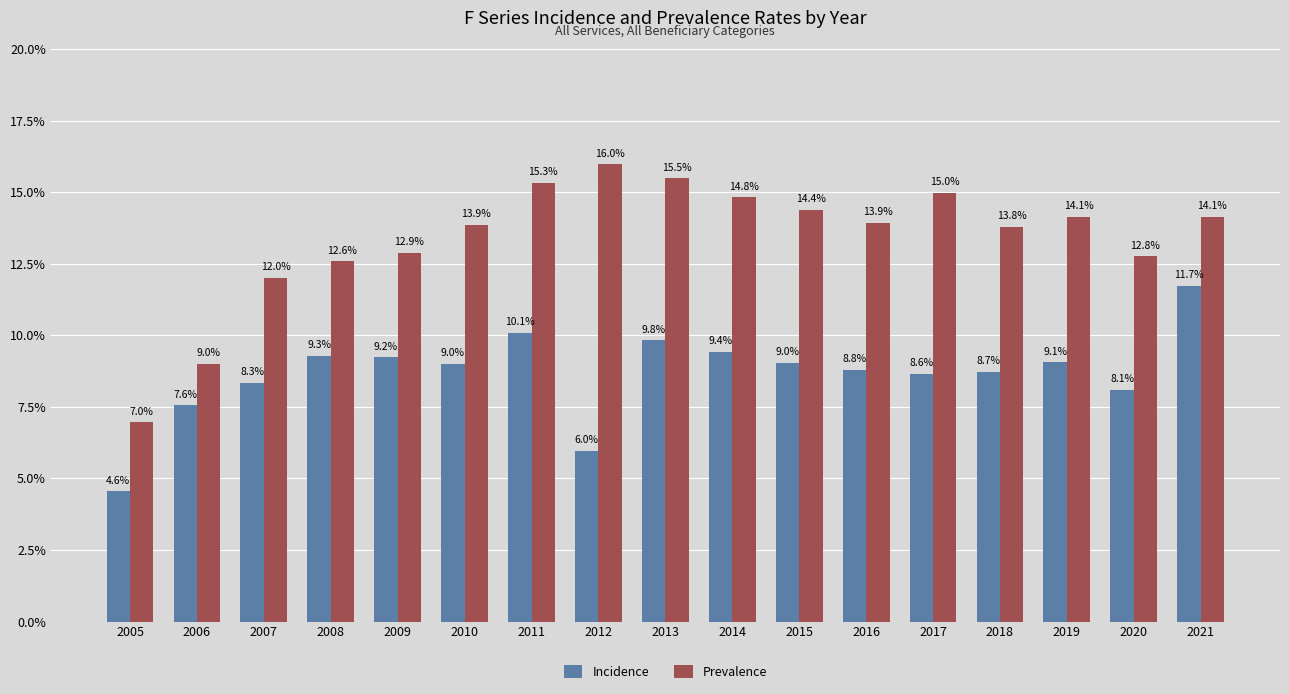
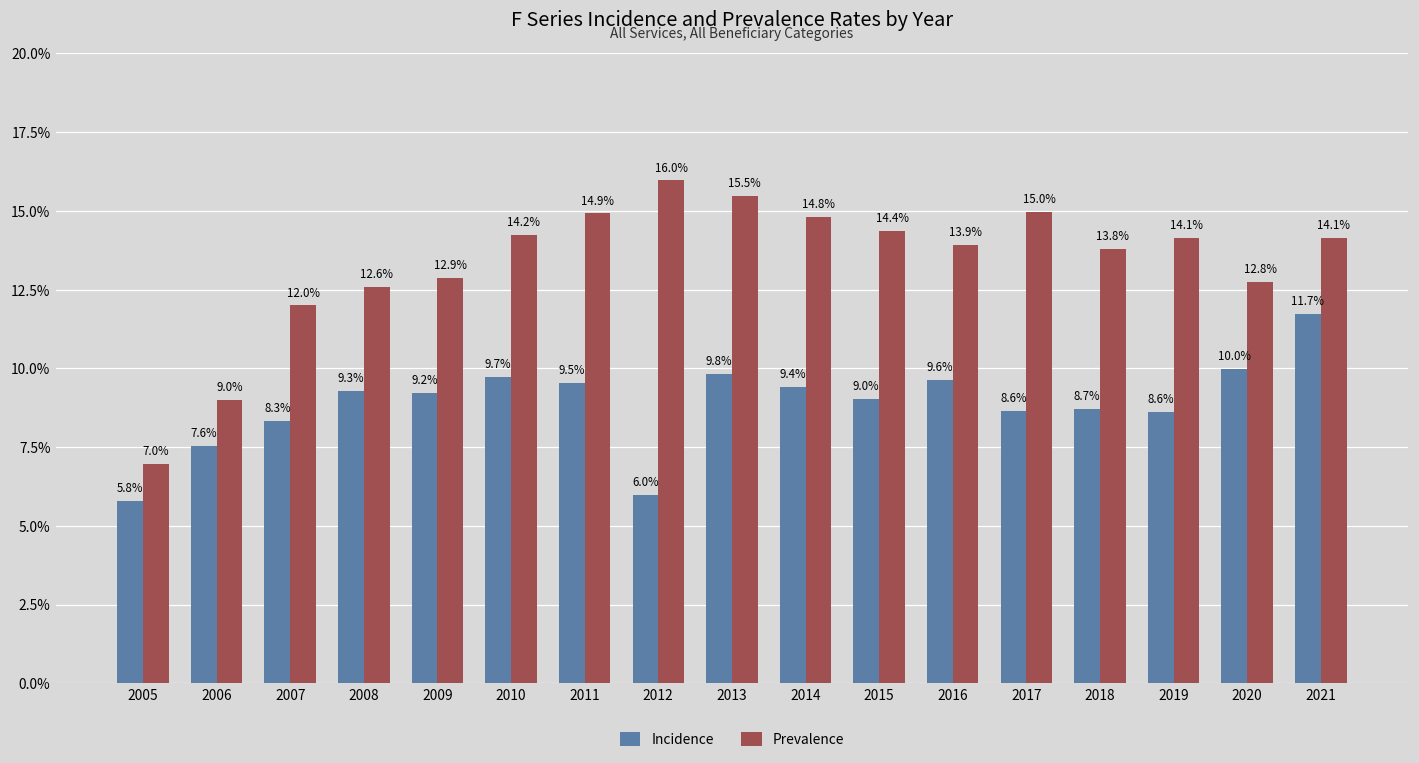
Incidence, 2005: 4.6% -> 5.8%
Incidence, 2010: 9.0% -> 9.7%
Prevalence, 2010: 13.9% -> 14.2%
Incidence, 2011: 10.1% -> 9.5%
Prevalence, 2011: 15.3% -> 14.9%
Incidence, 2016: 8.8% -> 9.6%
Incidence, 2019: 9.1% -> 8.6%
Incidence, 2020: 8.1% -> 10.0%
